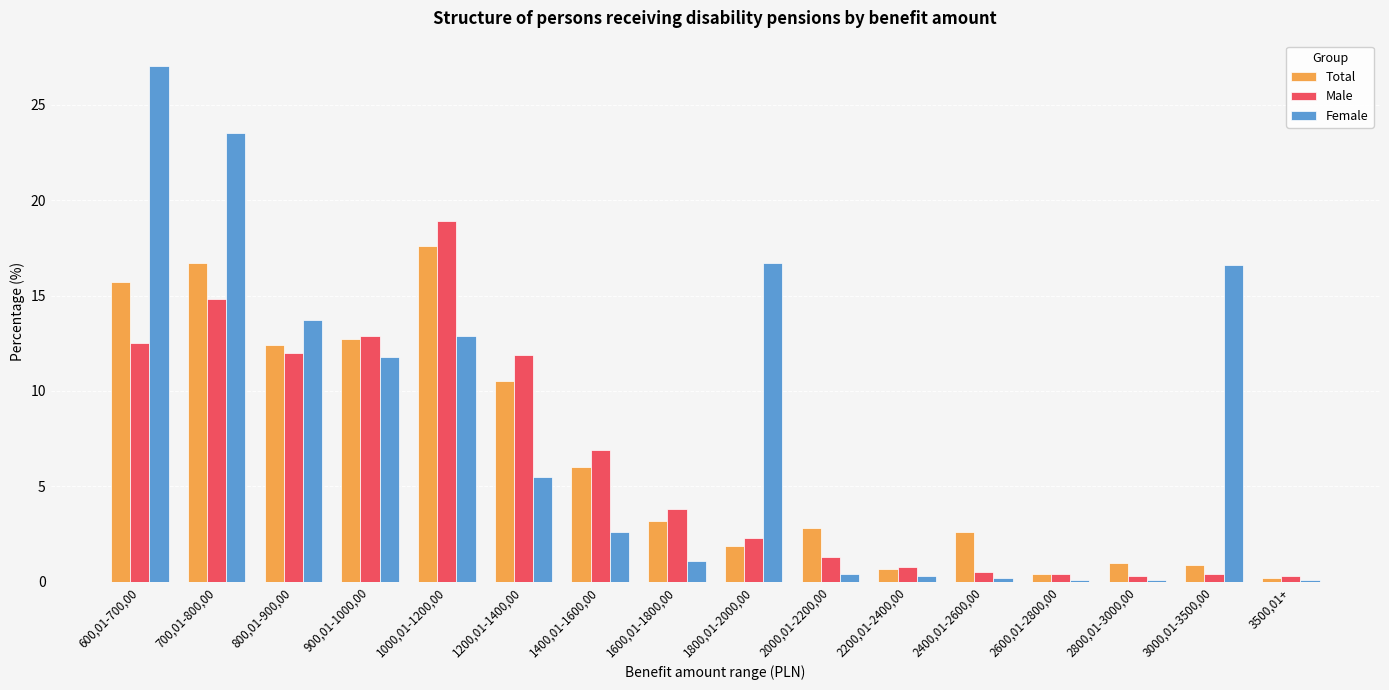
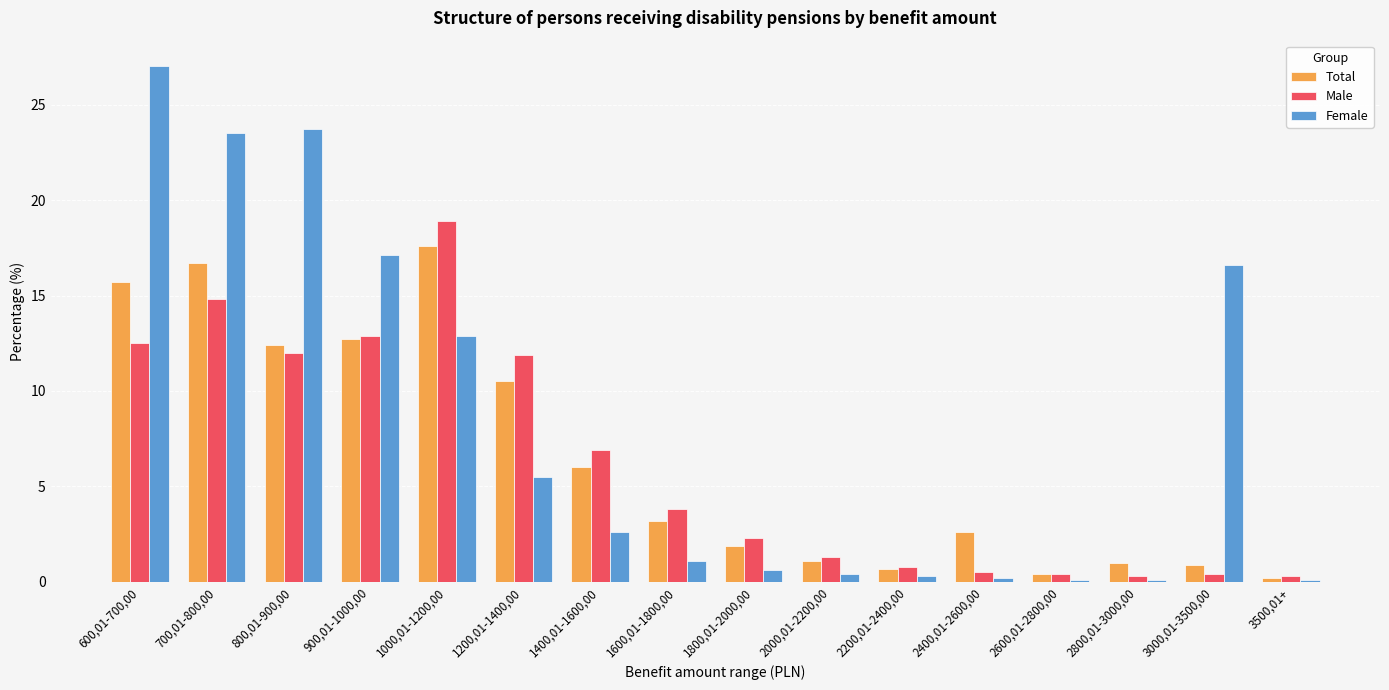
Female, 800,01-900,00: 13.7 -> 23.7
Female, 900,01-1000,00: 11.8 -> 17.1
Female, 1800,01-2000,00: 16.7 -> 0.6
Total, 2000,01-2200,00: 2.8 -> 1.1
